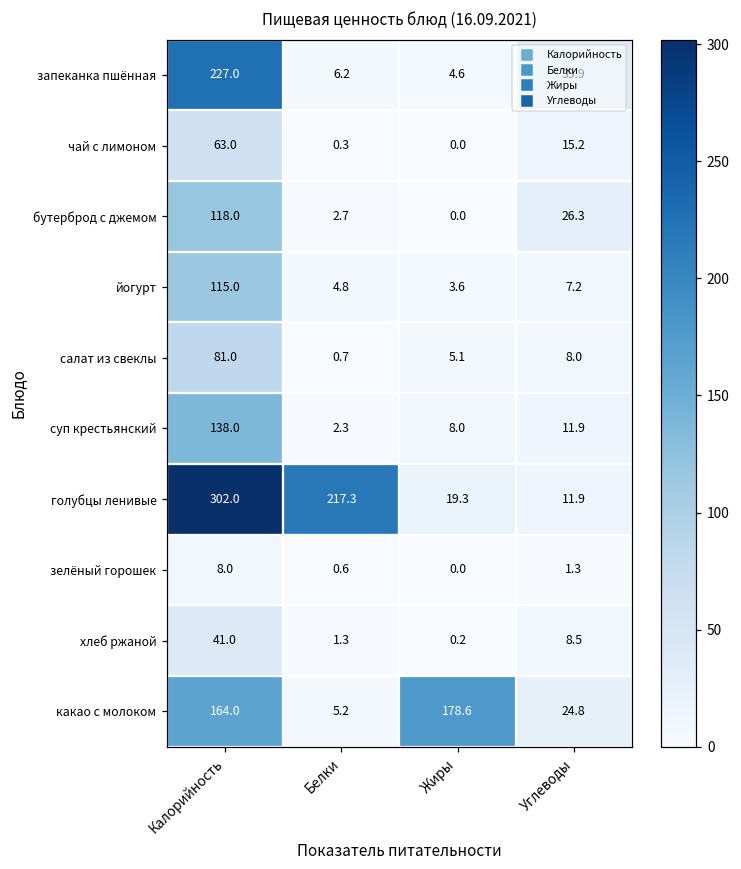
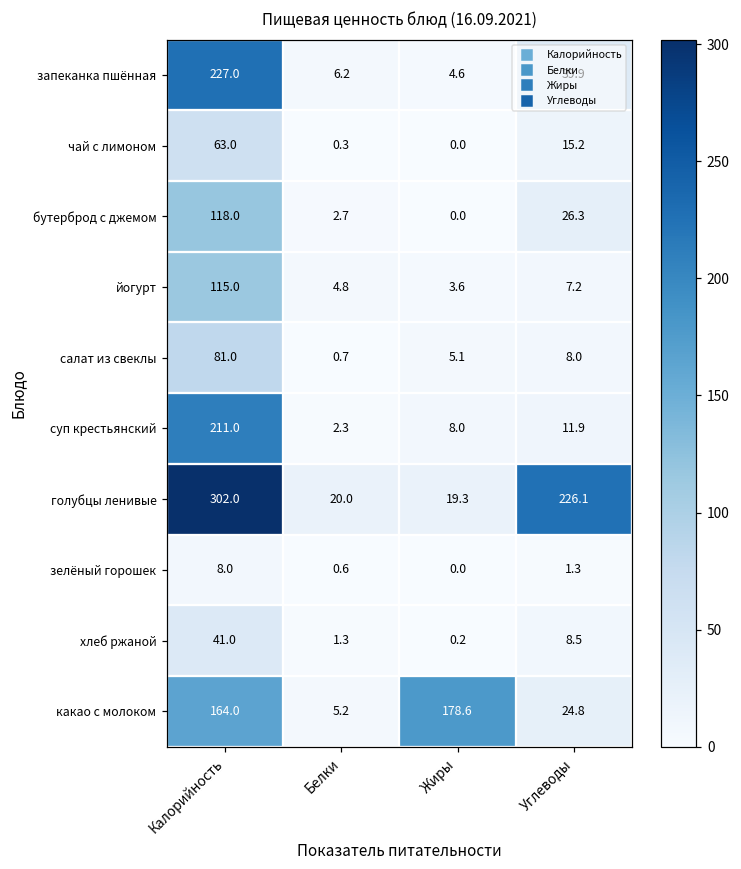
суп крестьянский, Калорийность: 138.0 -> 211.0
голубцы ленивые, Белки: 217.3 -> 20.0
голубцы ленивые, Углеводы: 11.9 -> 226.1
